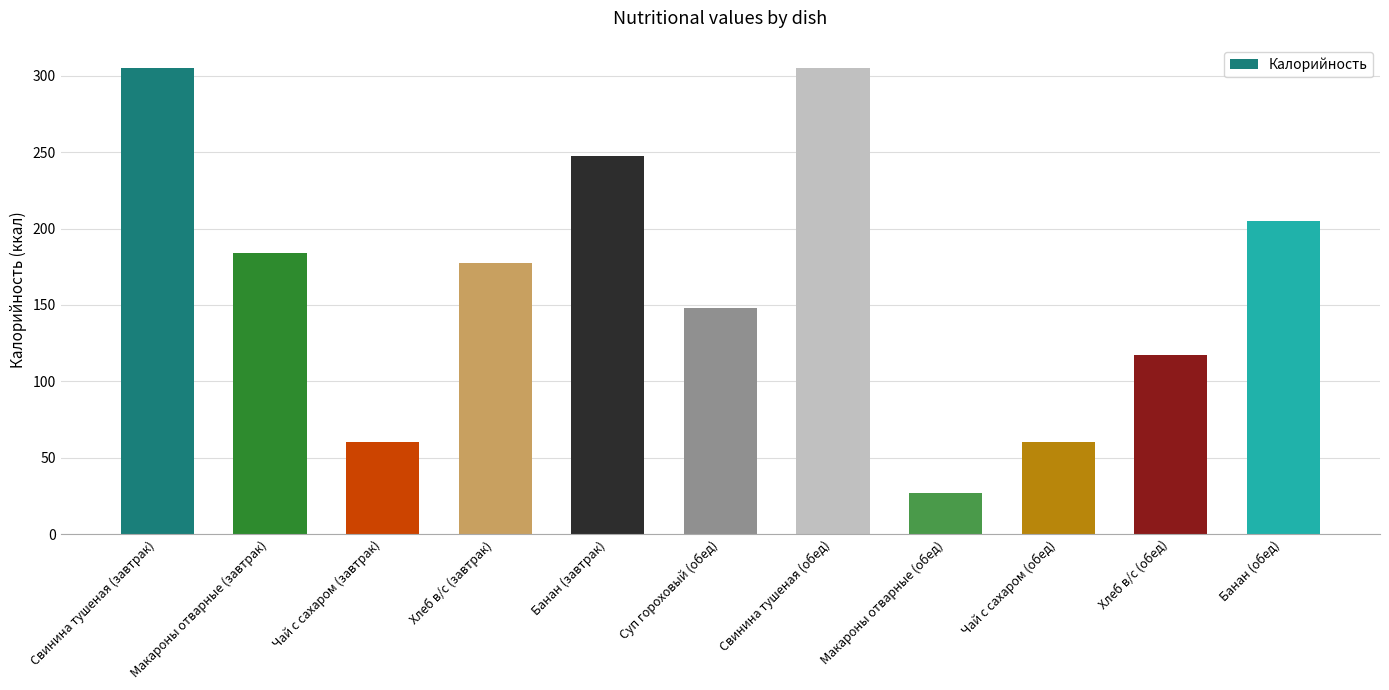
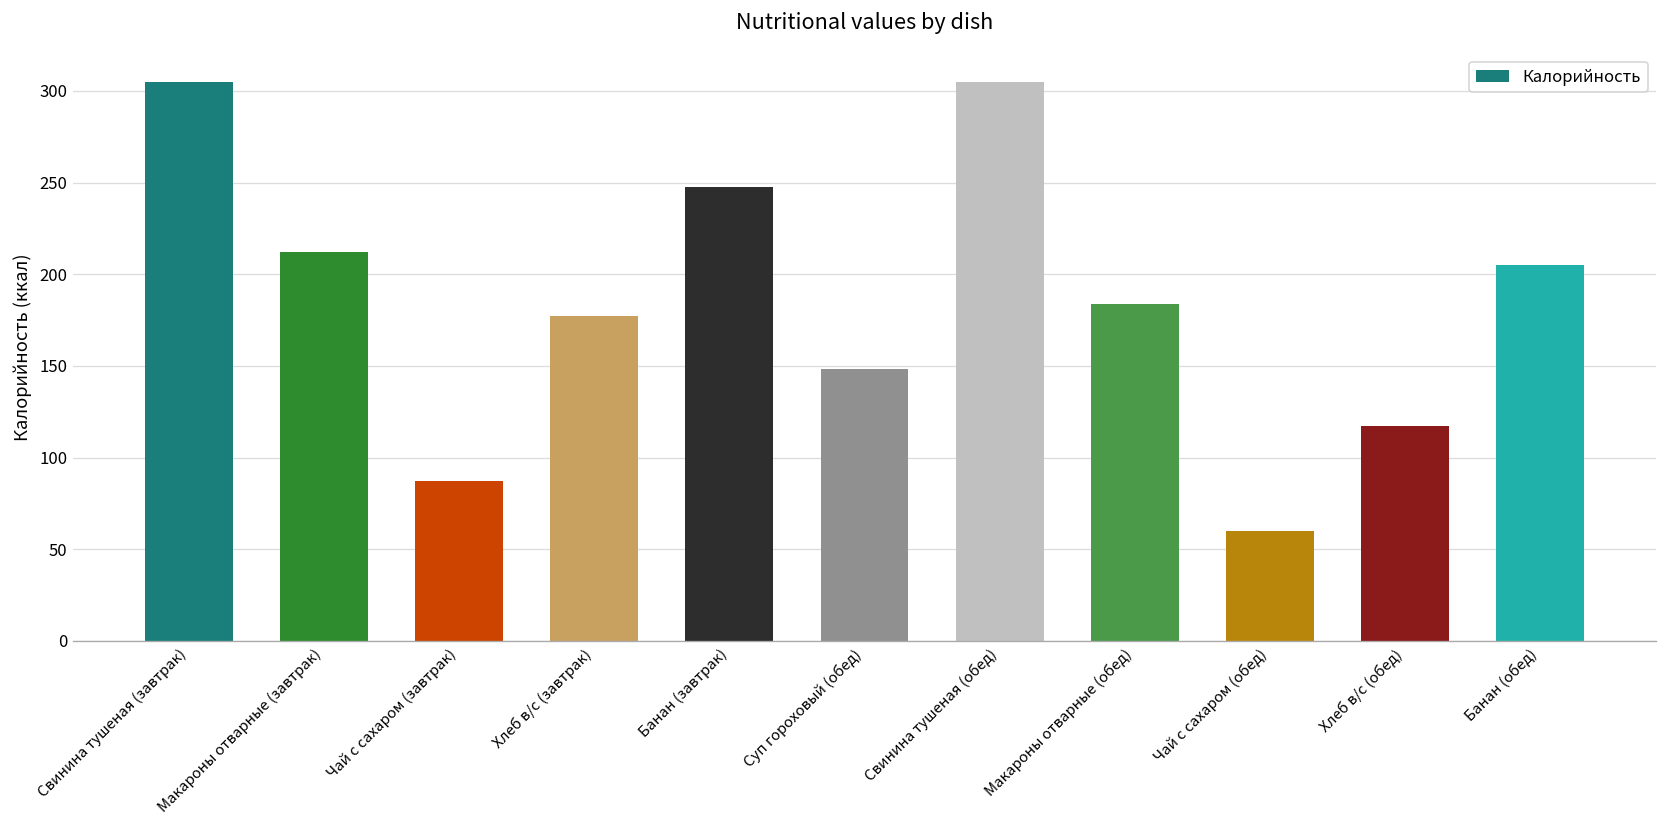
Макароны отварные (завтрак): 184 -> 212
Чай с сахаром (завтрак): 60 -> 87
Макароны отварные (обед): 27 -> 184
